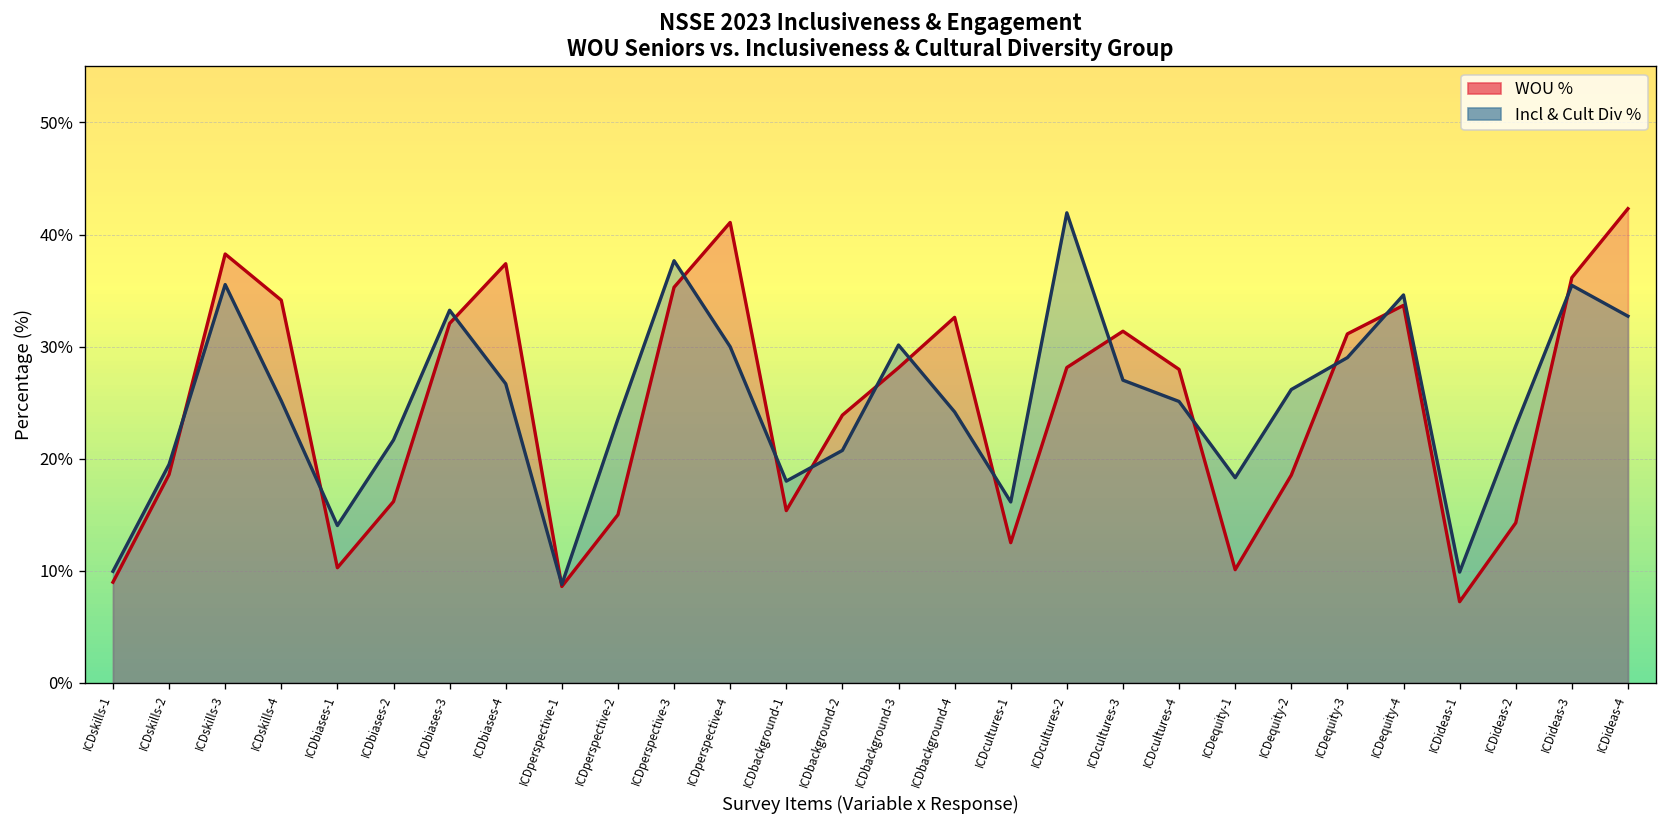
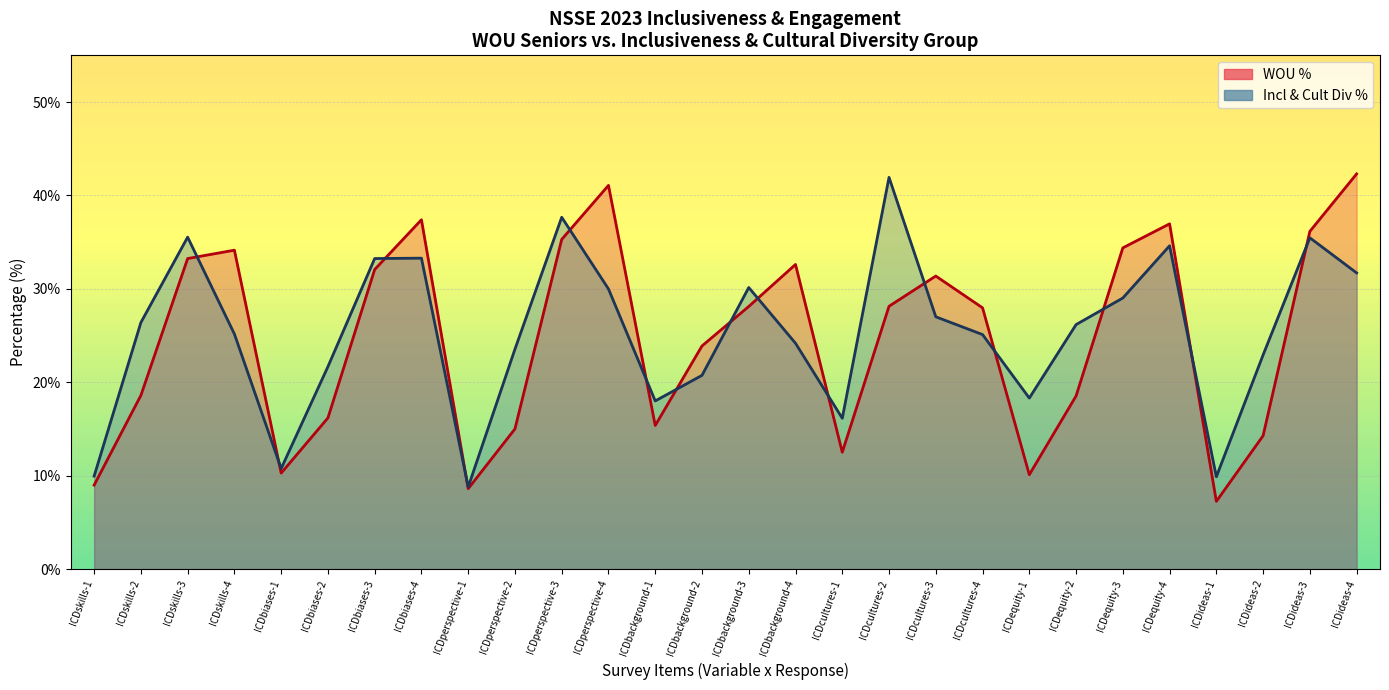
Incl & Cult Div %, ICDskills-2: 19% -> 26%
WOU %, ICDskills-3: 38% -> 33%
Incl & Cult Div %, ICDbiases-1: 14% -> 11%
Incl & Cult Div %, ICDbiases-4: 27% -> 33%
WOU %, ICDequity-3: 31% -> 34%
WOU %, ICDequity-4: 34% -> 37%
Incl & Cult Div %, ICDideas-4: 33% -> 32%
